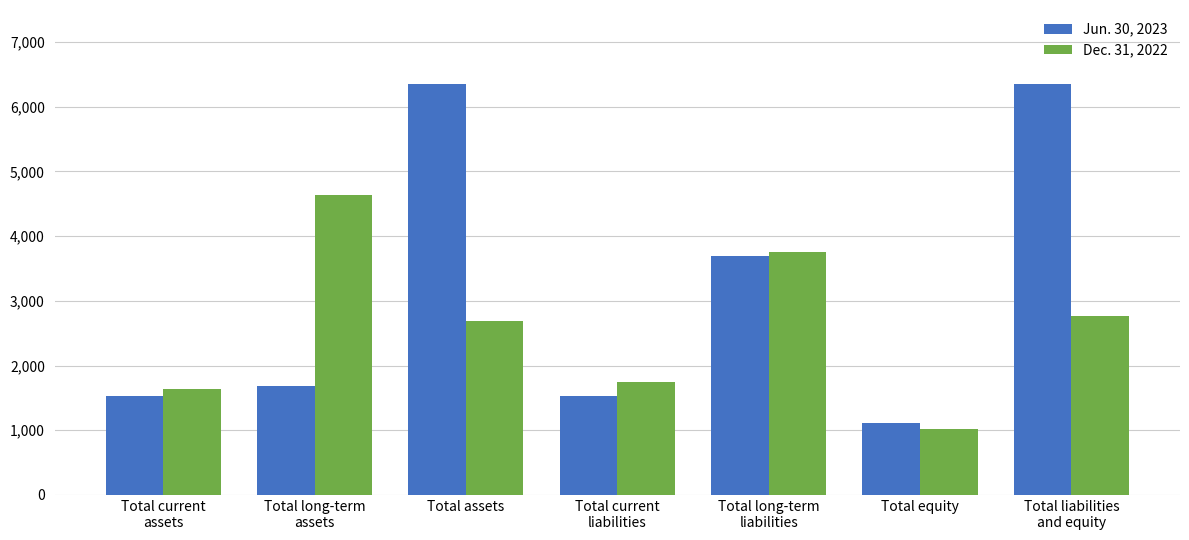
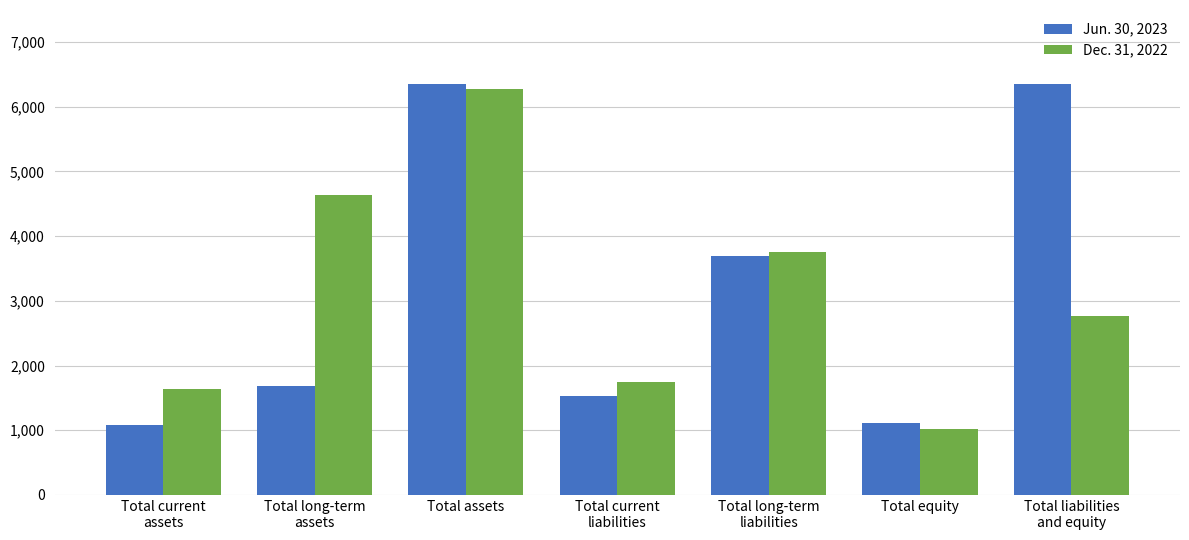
Jun. 30, 2023, Total current assets: 1,500 -> 1,100
Dec. 31, 2022, Total assets: 2,700 -> 6,300
